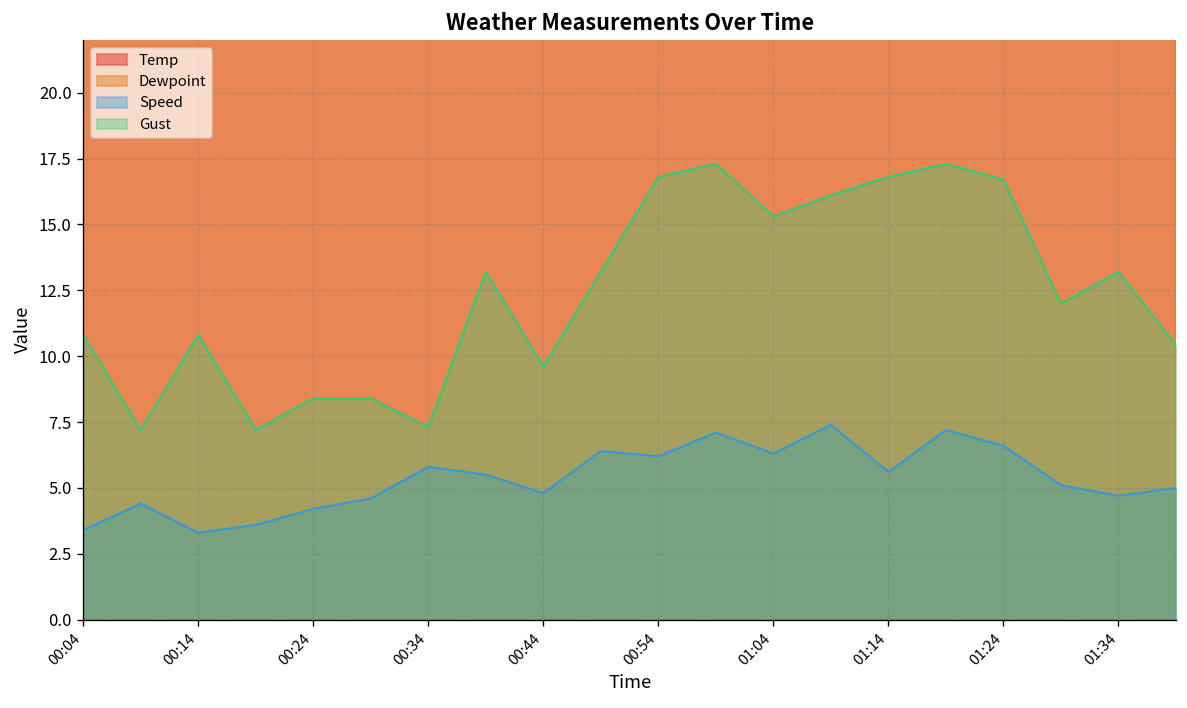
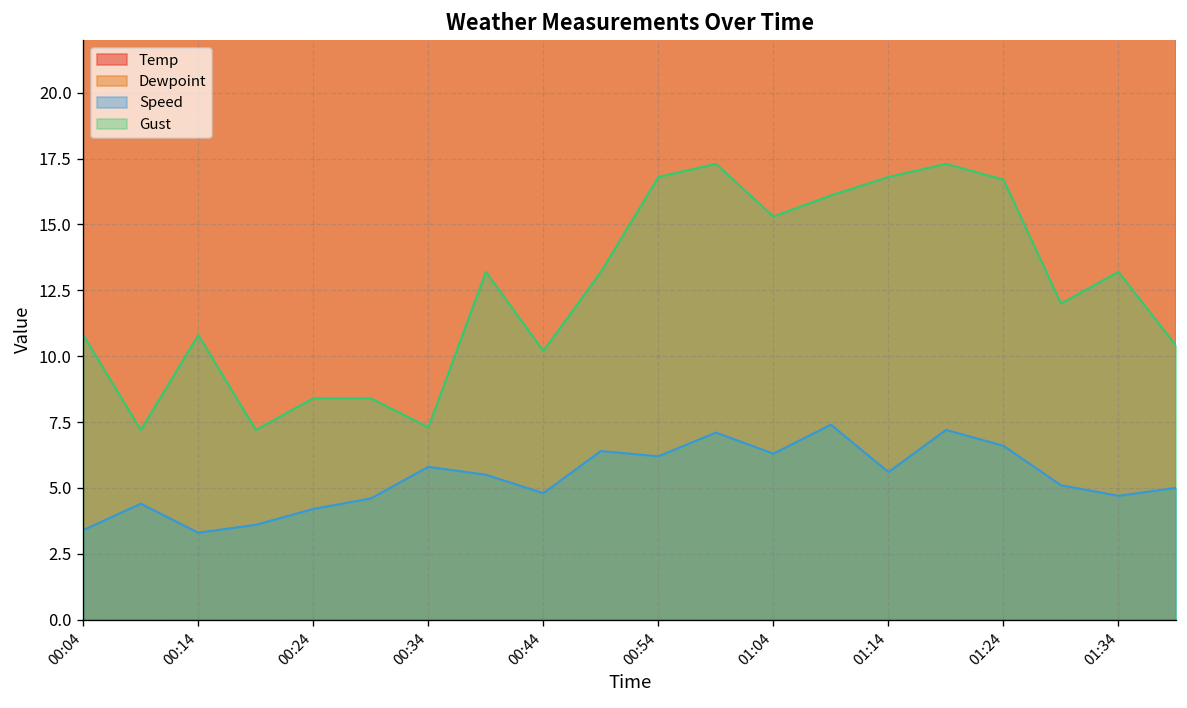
Gust, 00:44: 9.6 -> 10.2
